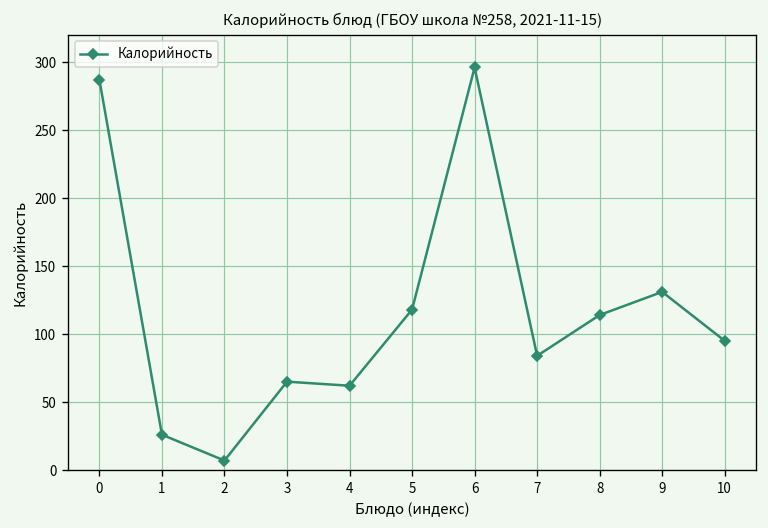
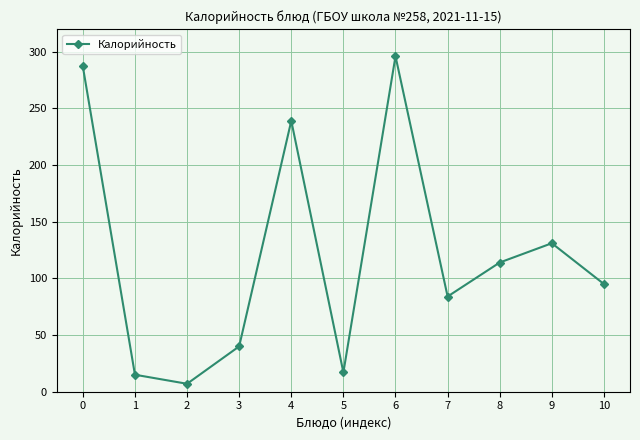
1: 26 -> 15
3: 65 -> 40
4: 62 -> 239
5: 118 -> 17
